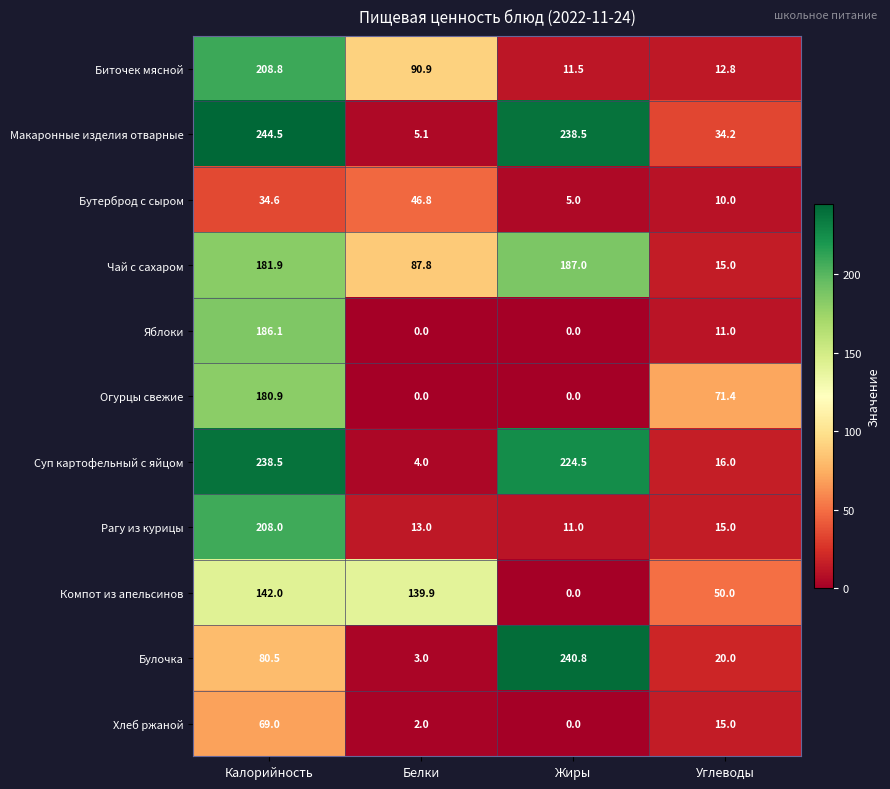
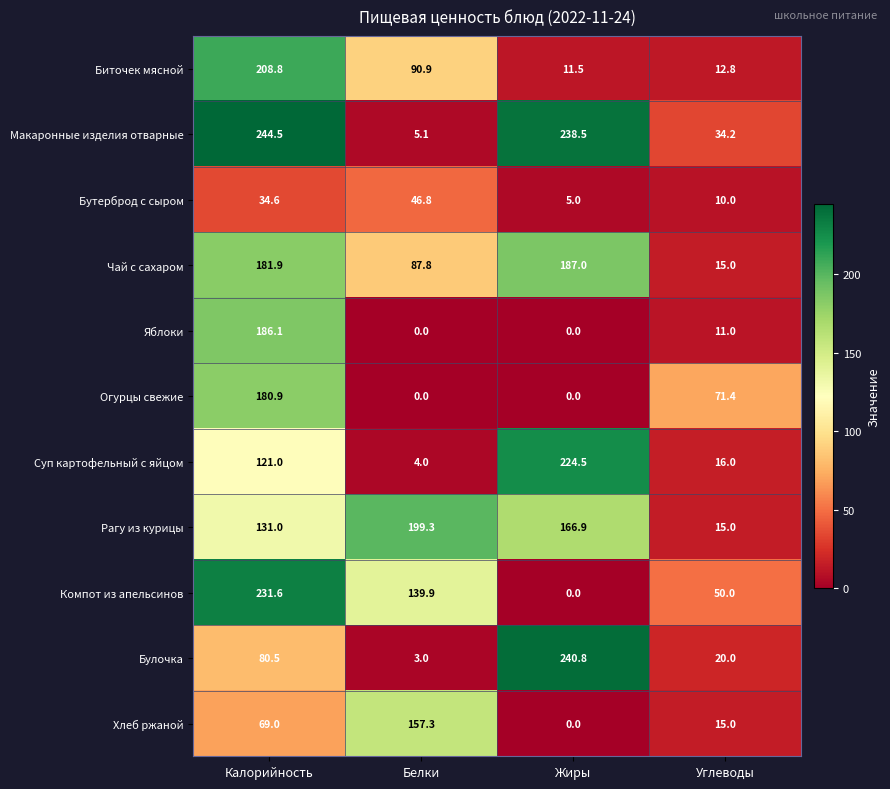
Суп картофельный с яйцом, Калорийность: 238.5 -> 121.0
Рагу из курицы, Калорийность: 208.0 -> 131.0
Рагу из курицы, Белки: 13.0 -> 199.3
Рагу из курицы, Жиры: 11.0 -> 166.9
Компот из апельсинов, Калорийность: 142.0 -> 231.6
Хлеб ржаной, Белки: 2.0 -> 157.3
